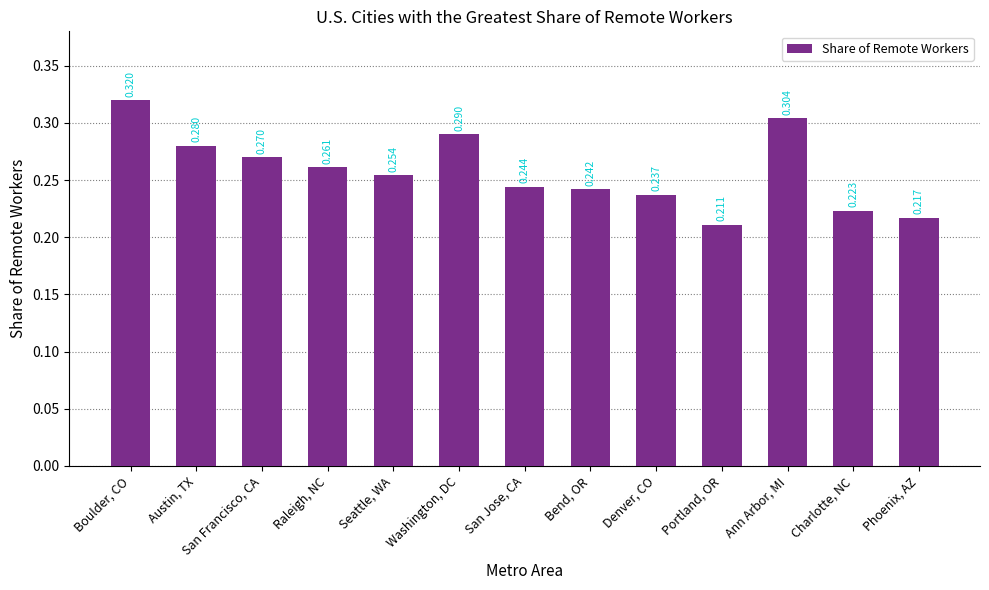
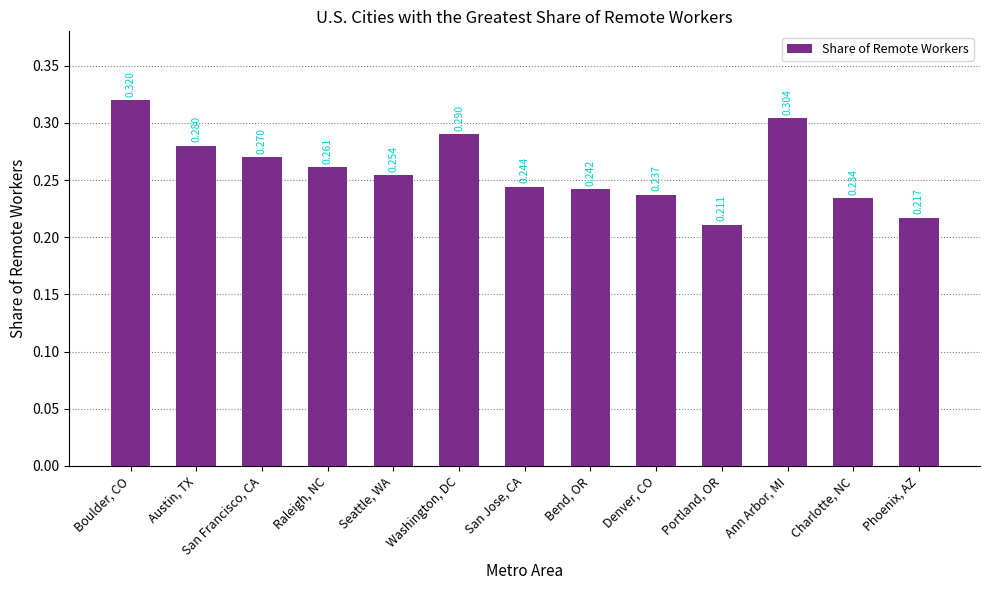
Charlotte, NC: 0.223 -> 0.234
